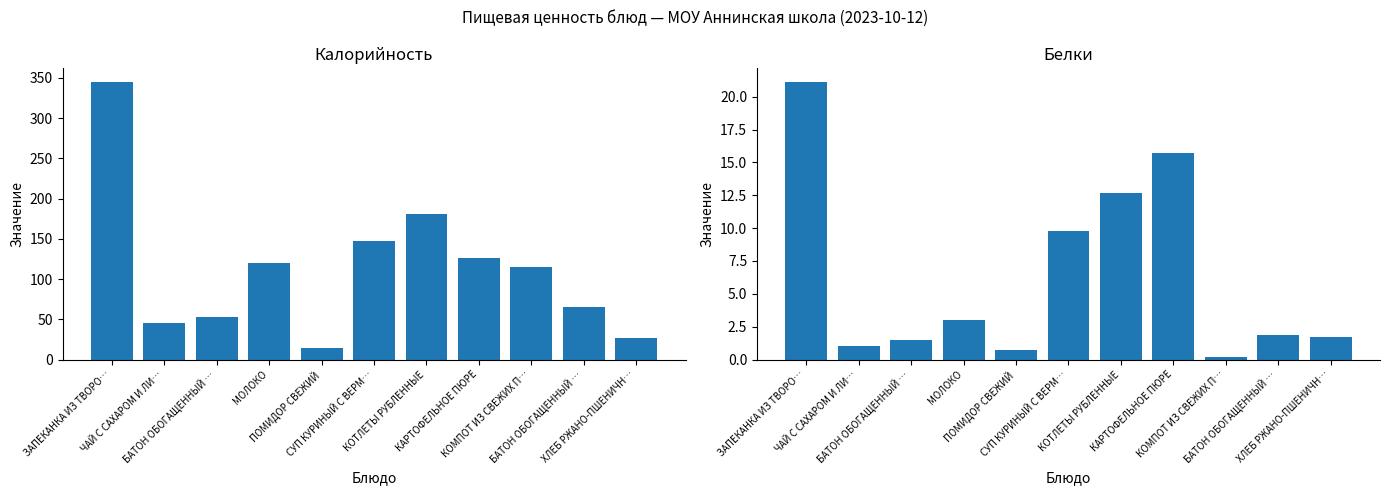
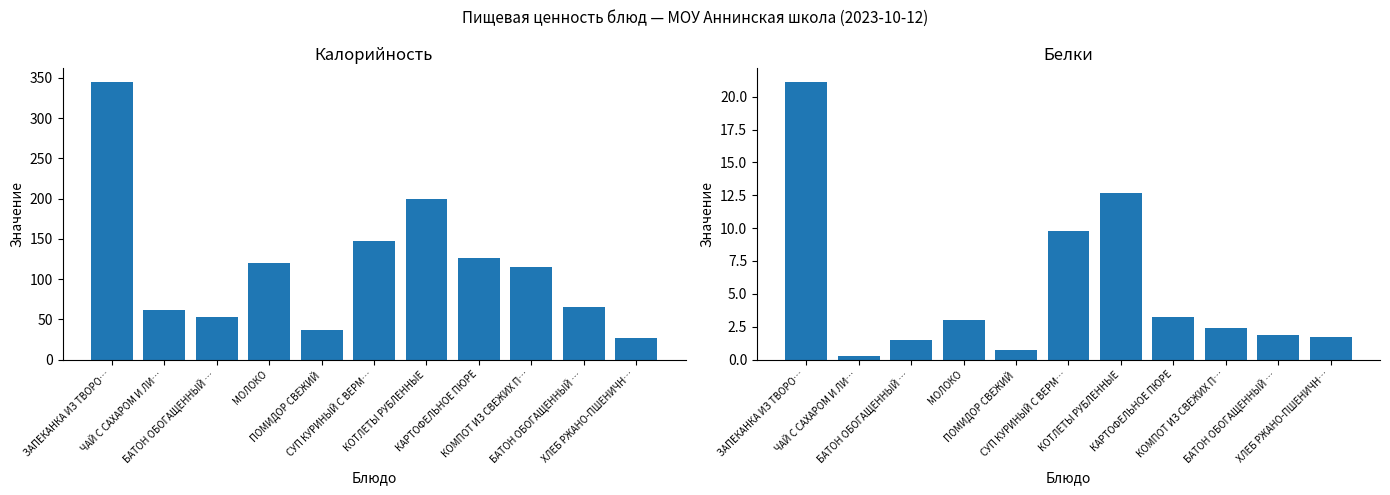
Калорийность, ЧАЙ С САХАРОМ И ЛИ…: 50 -> 60
Калорийность, ПОМИДОР СВЕЖИЙ: 10 -> 40
Калорийность, КОТЛЕТЫ РУБЛЕННЫЕ: 180 -> 200
Белки, ЧАЙ С САХАРОМ И ЛИ…: 1.0 -> 0.3
Белки, КАРТОФЕЛЬНОЕ ПЮРЕ: 15.7 -> 3.2
Белки, КОМПОТ ИЗ СВЕЖИХ П…: 0.2 -> 2.4
